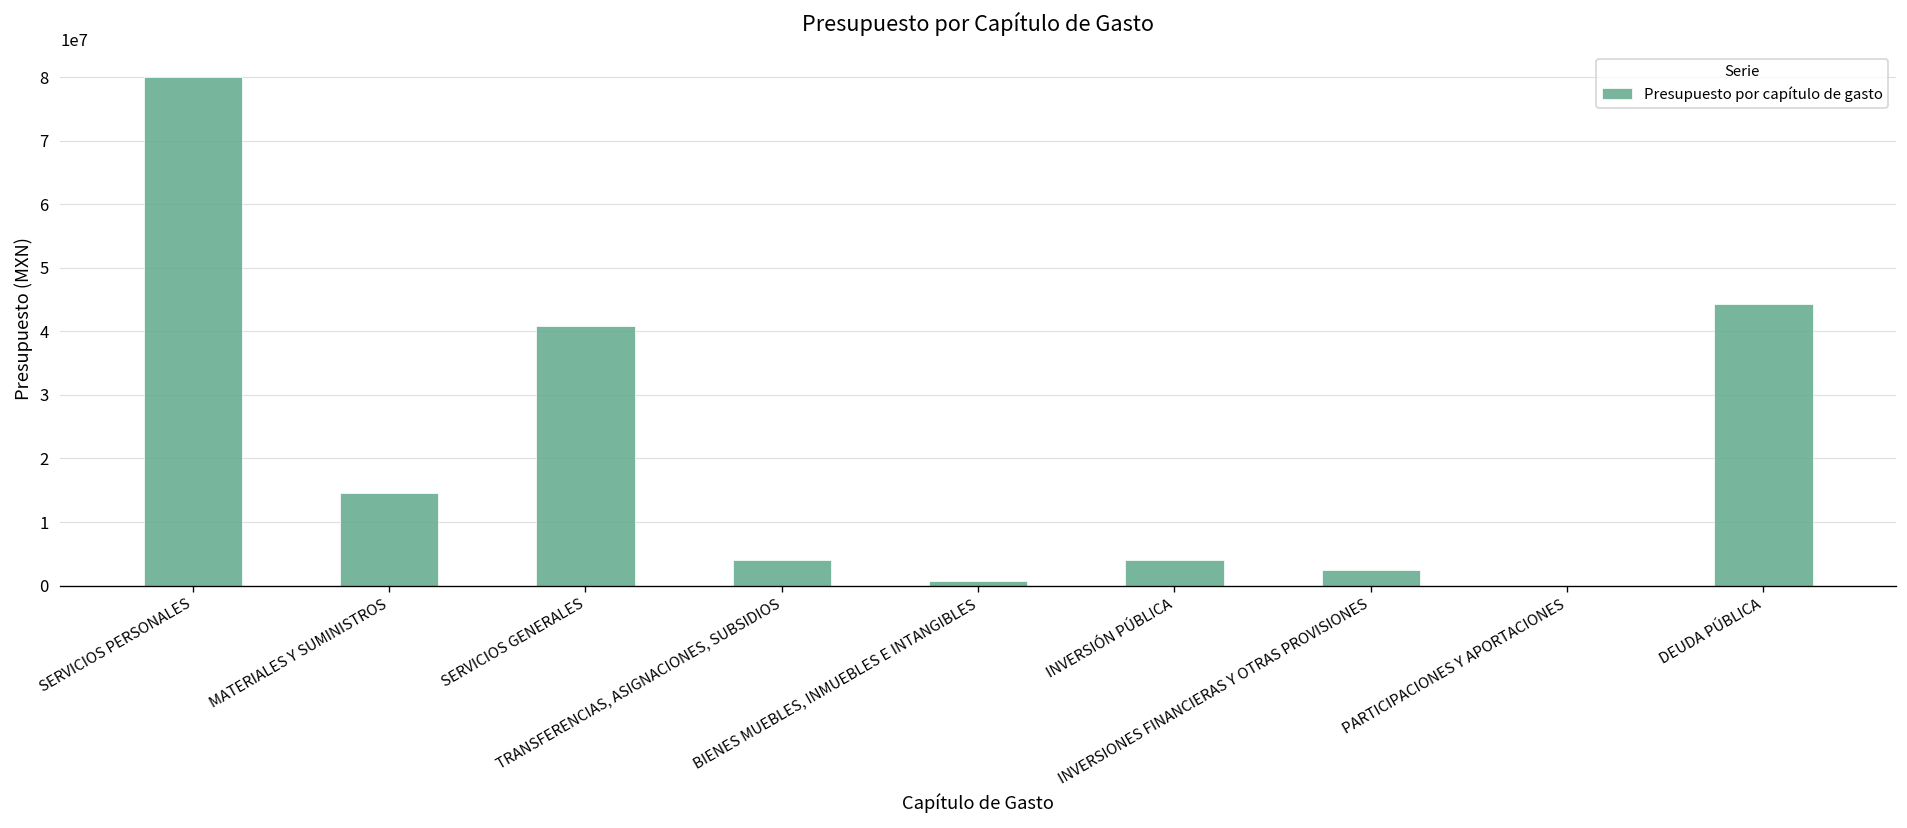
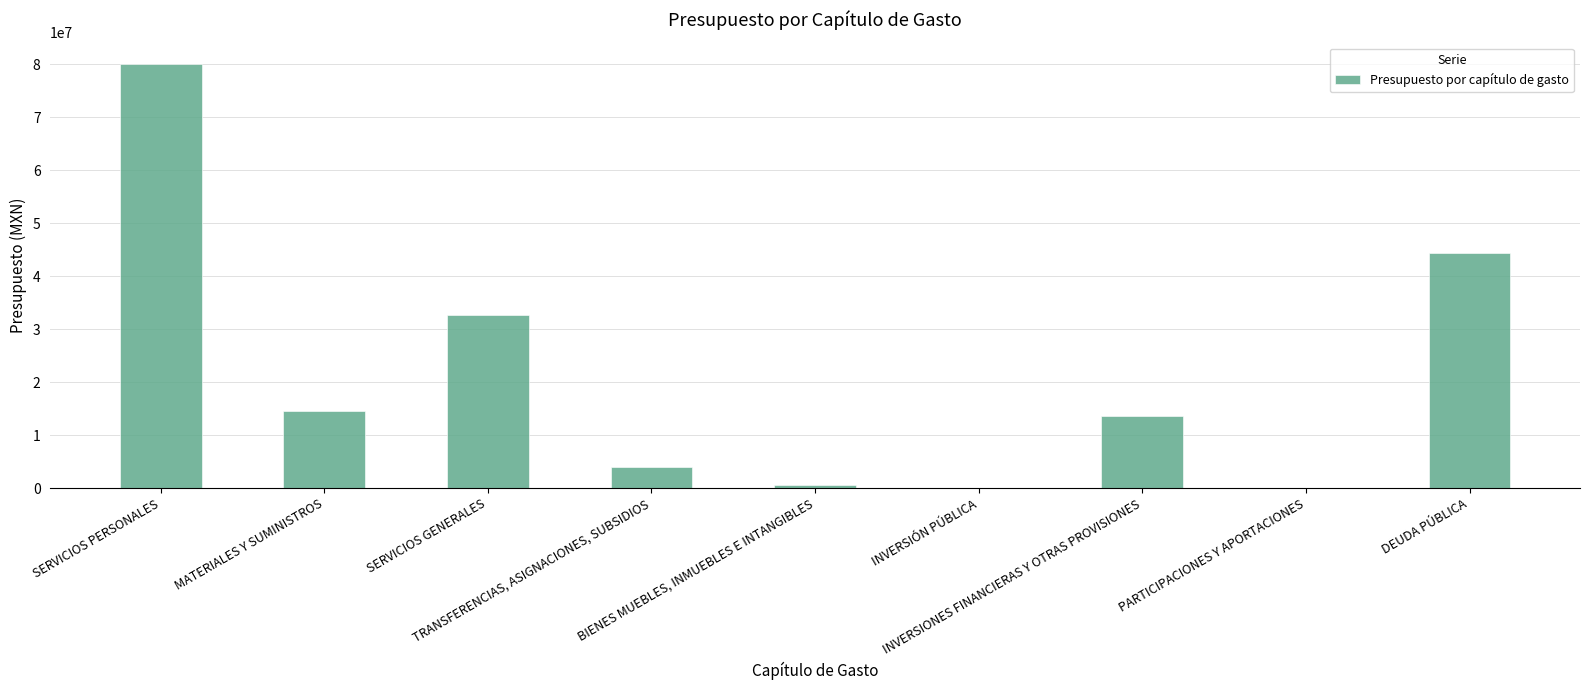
SERVICIOS GENERALES: 41000000 -> 33000000
INVERSIÓN PÚBLICA: 4000000 -> 0
INVERSIONES FINANCIERAS Y OTRAS PROVISIONES: 3000000 -> 14000000
